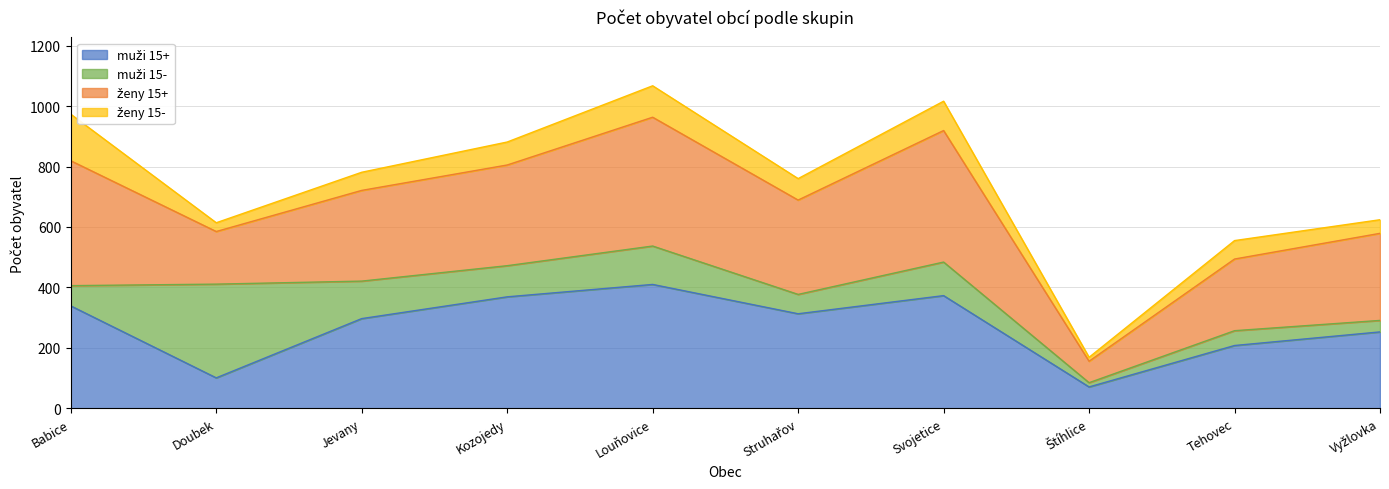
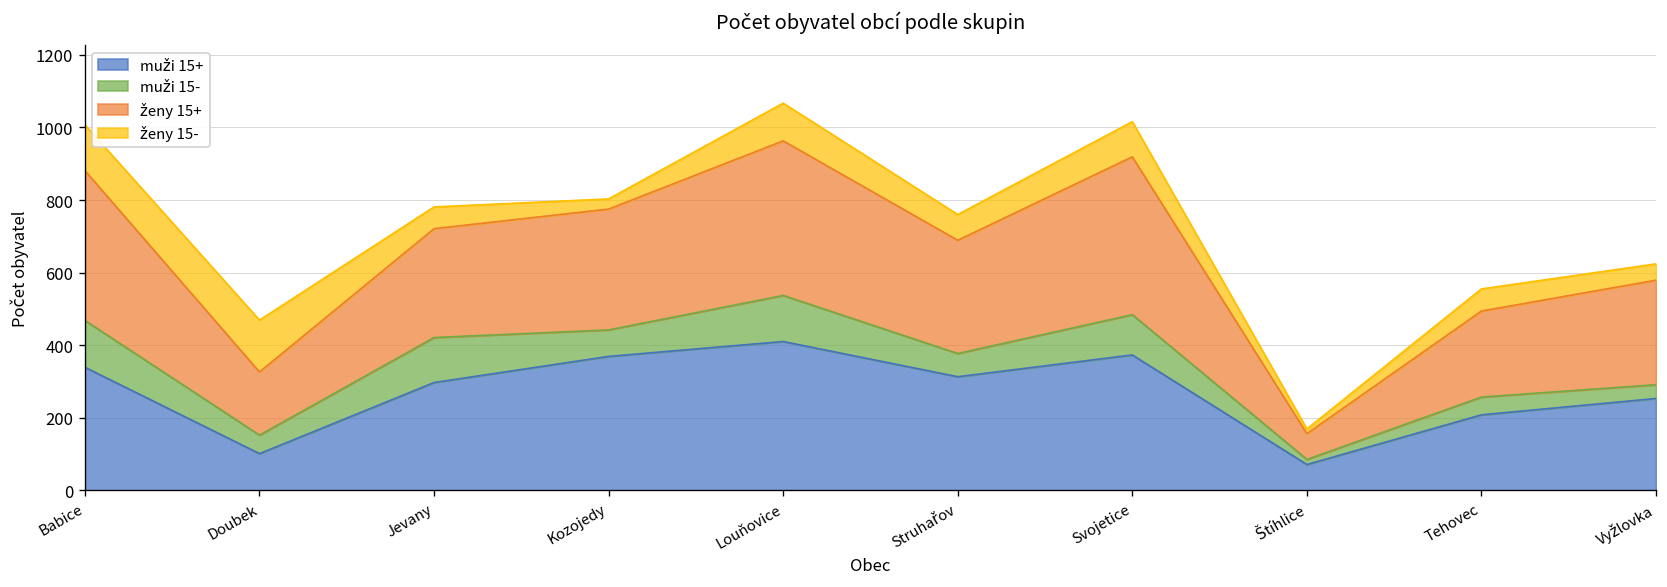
muži 15-, Babice: 70 -> 130
ženy 15-, Babice: 150 -> 130
muži 15-, Doubek: 310 -> 50
ženy 15-, Doubek: 30 -> 140
muži 15-, Kozojedy: 100 -> 70
ženy 15-, Kozojedy: 80 -> 30
